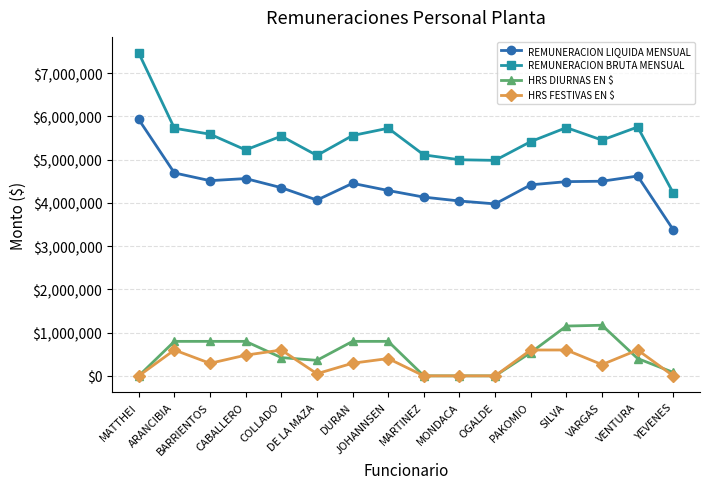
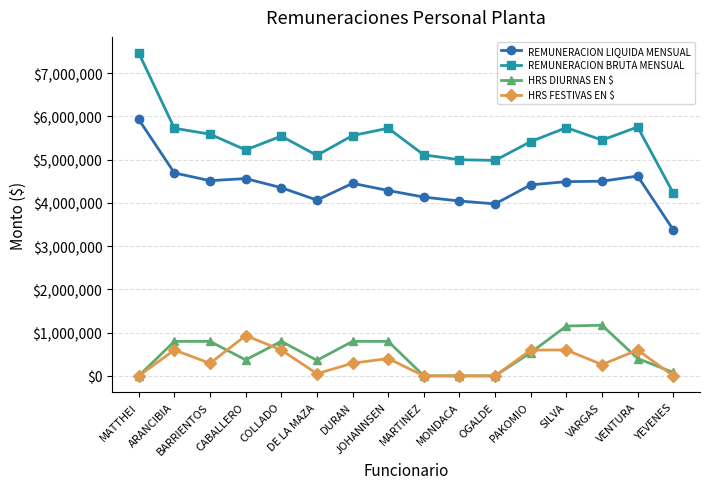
HRS DIURNAS EN $, CABALLERO: $800,000 -> $400,000
HRS FESTIVAS EN $, CABALLERO: $500,000 -> $900,000
HRS DIURNAS EN $, COLLADO: $400,000 -> $800,000
